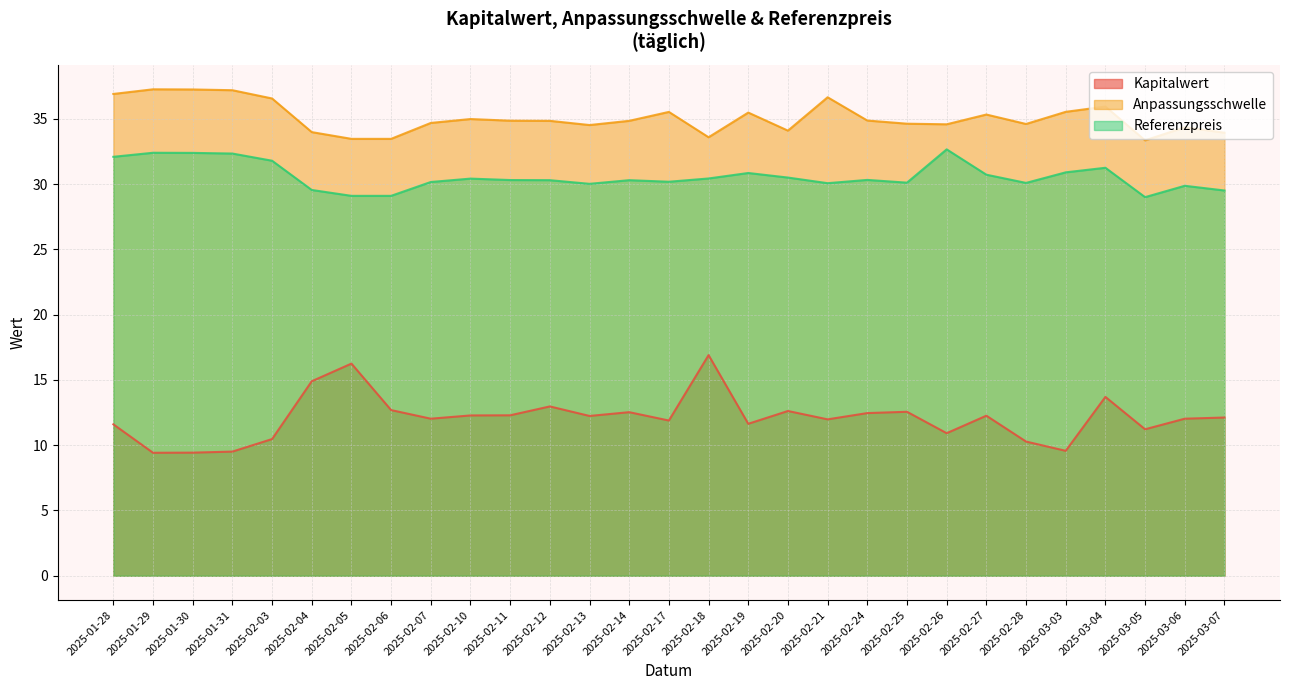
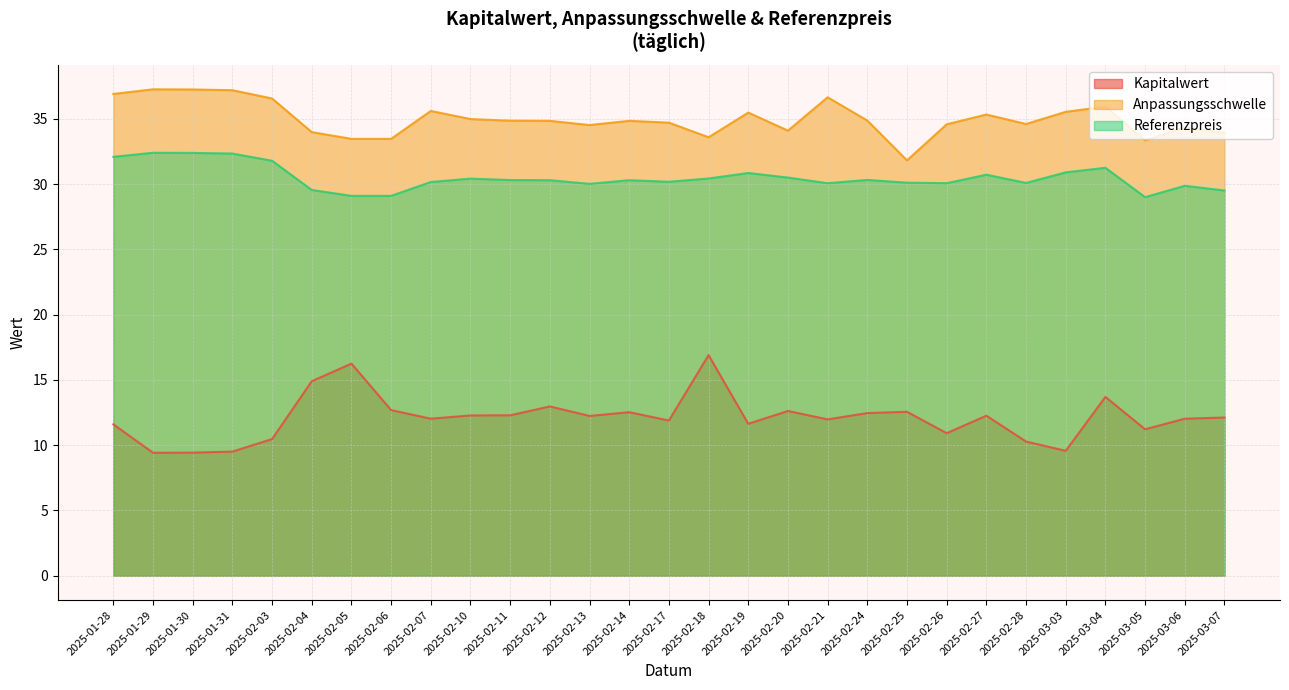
Anpassungsschwelle, 2025-02-07: 34.7 -> 35.6
Anpassungsschwelle, 2025-02-17: 35.5 -> 34.7
Anpassungsschwelle, 2025-02-25: 34.6 -> 31.8
Referenzpreis, 2025-02-26: 32.7 -> 30.1
